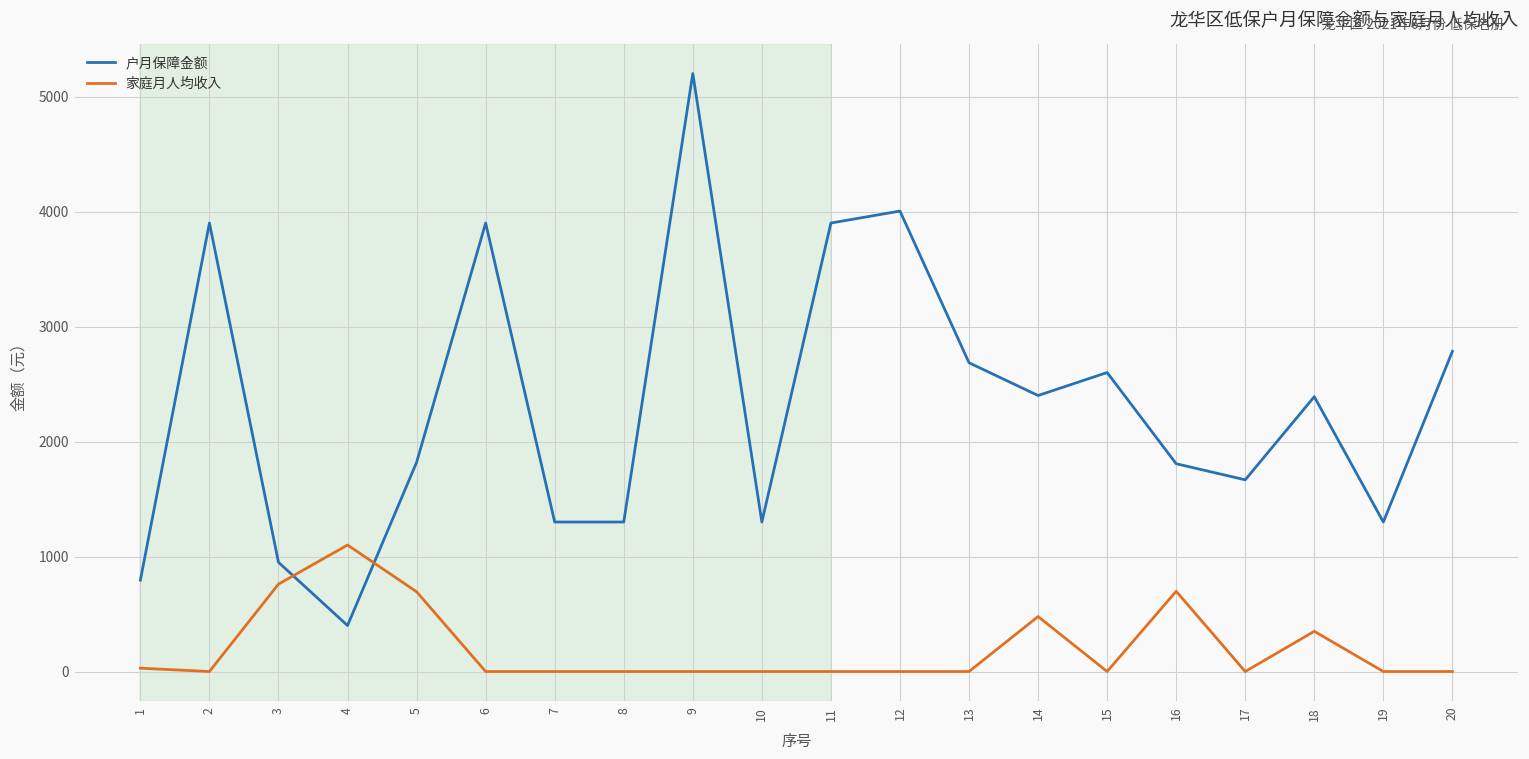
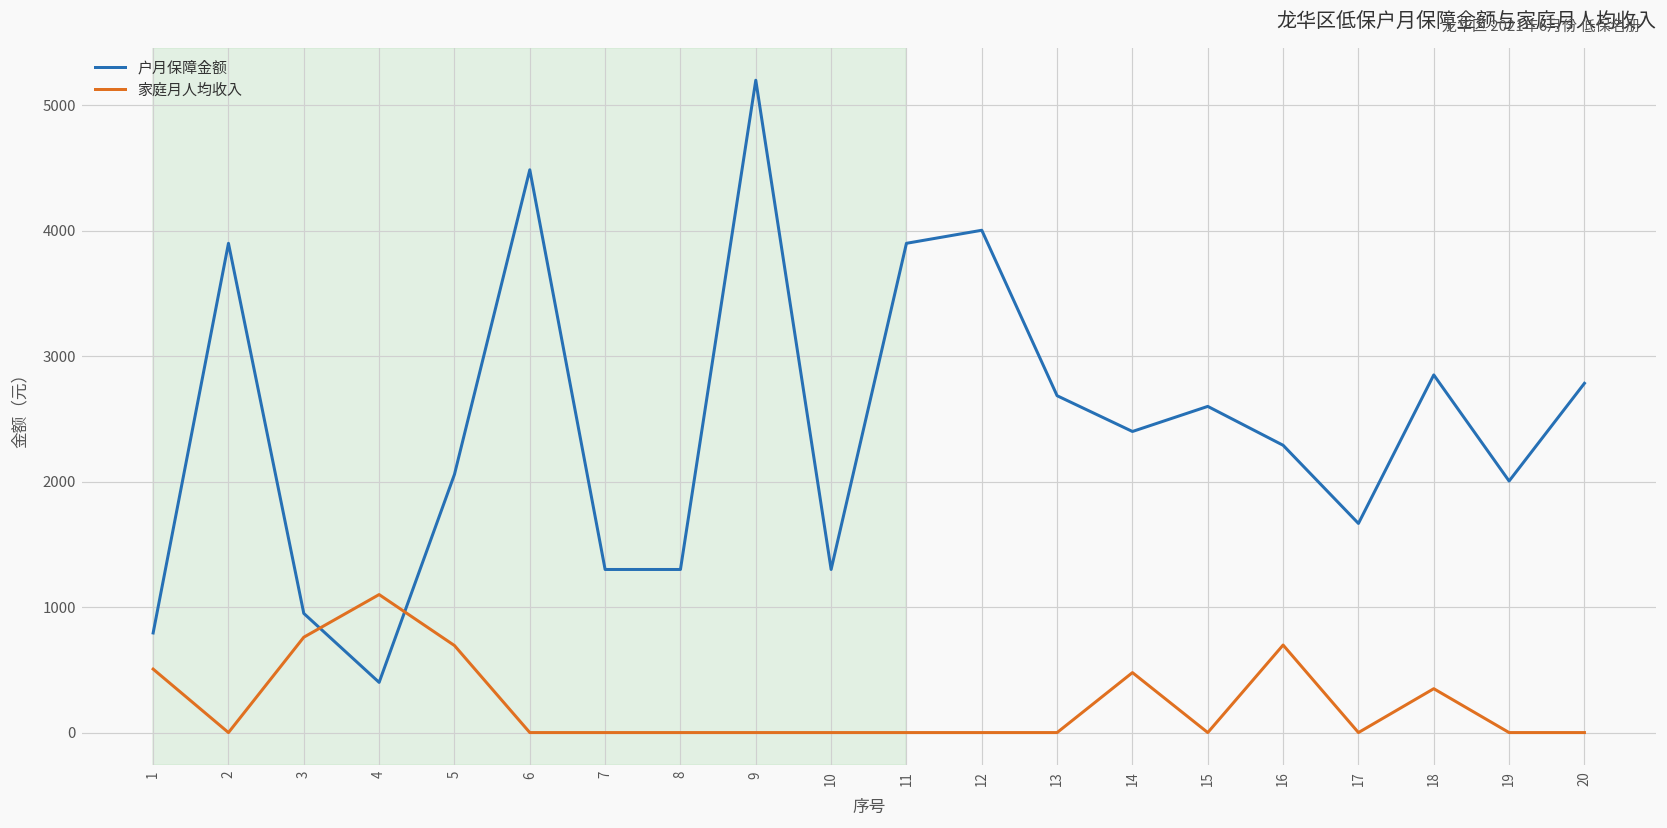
家庭月人均收入, 1: 30 -> 510
户月保障金额, 5: 1820 -> 2060
户月保障金额, 6: 3900 -> 4490
户月保障金额, 16: 1810 -> 2290
户月保障金额, 18: 2390 -> 2850
户月保障金额, 19: 1300 -> 2010
